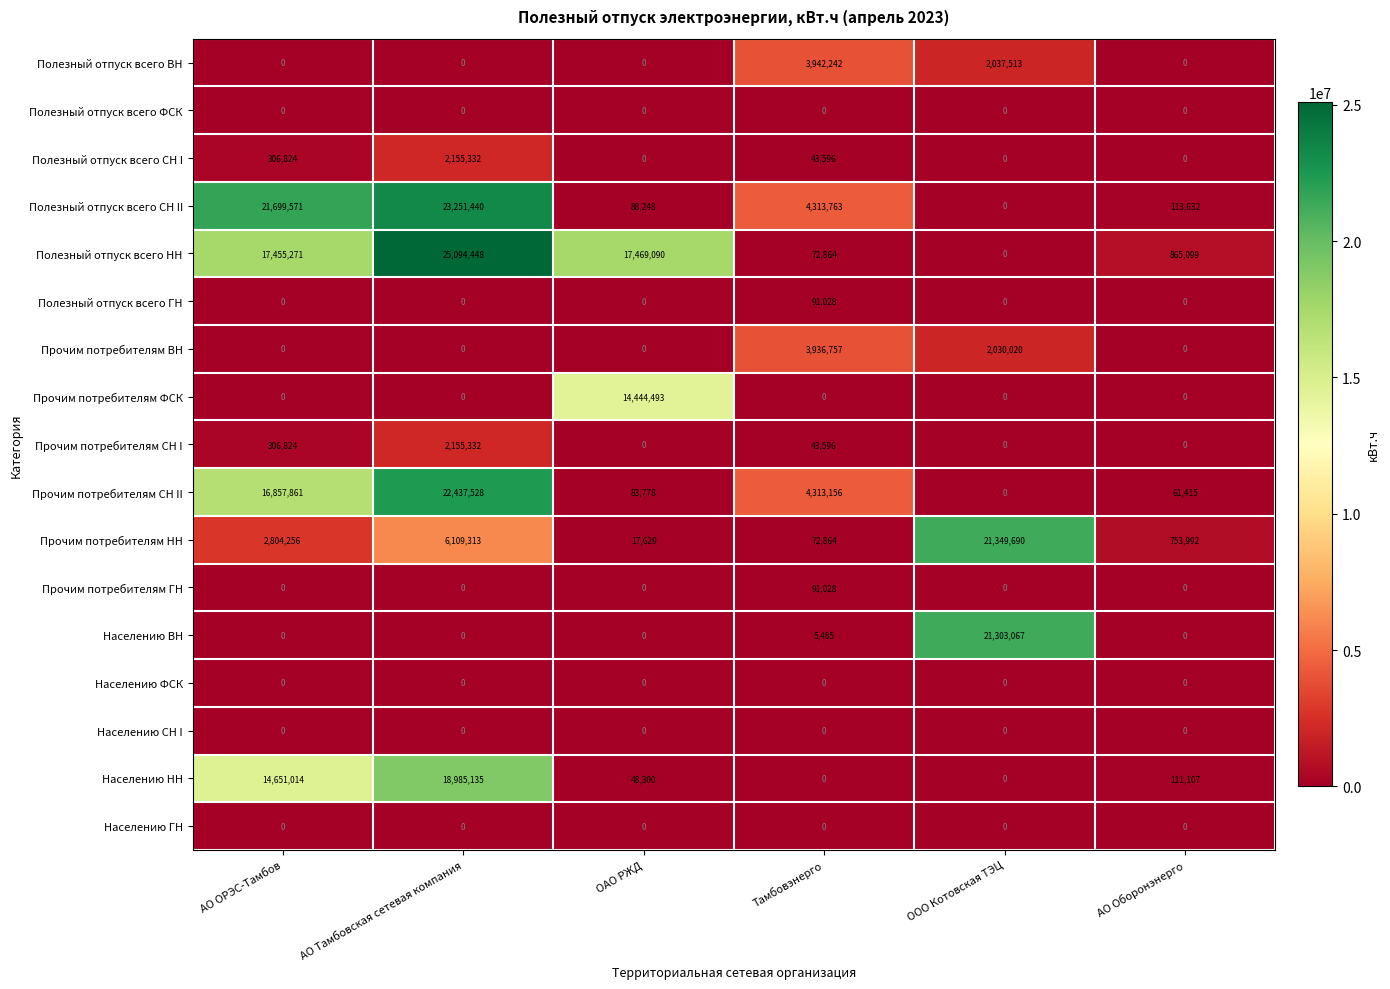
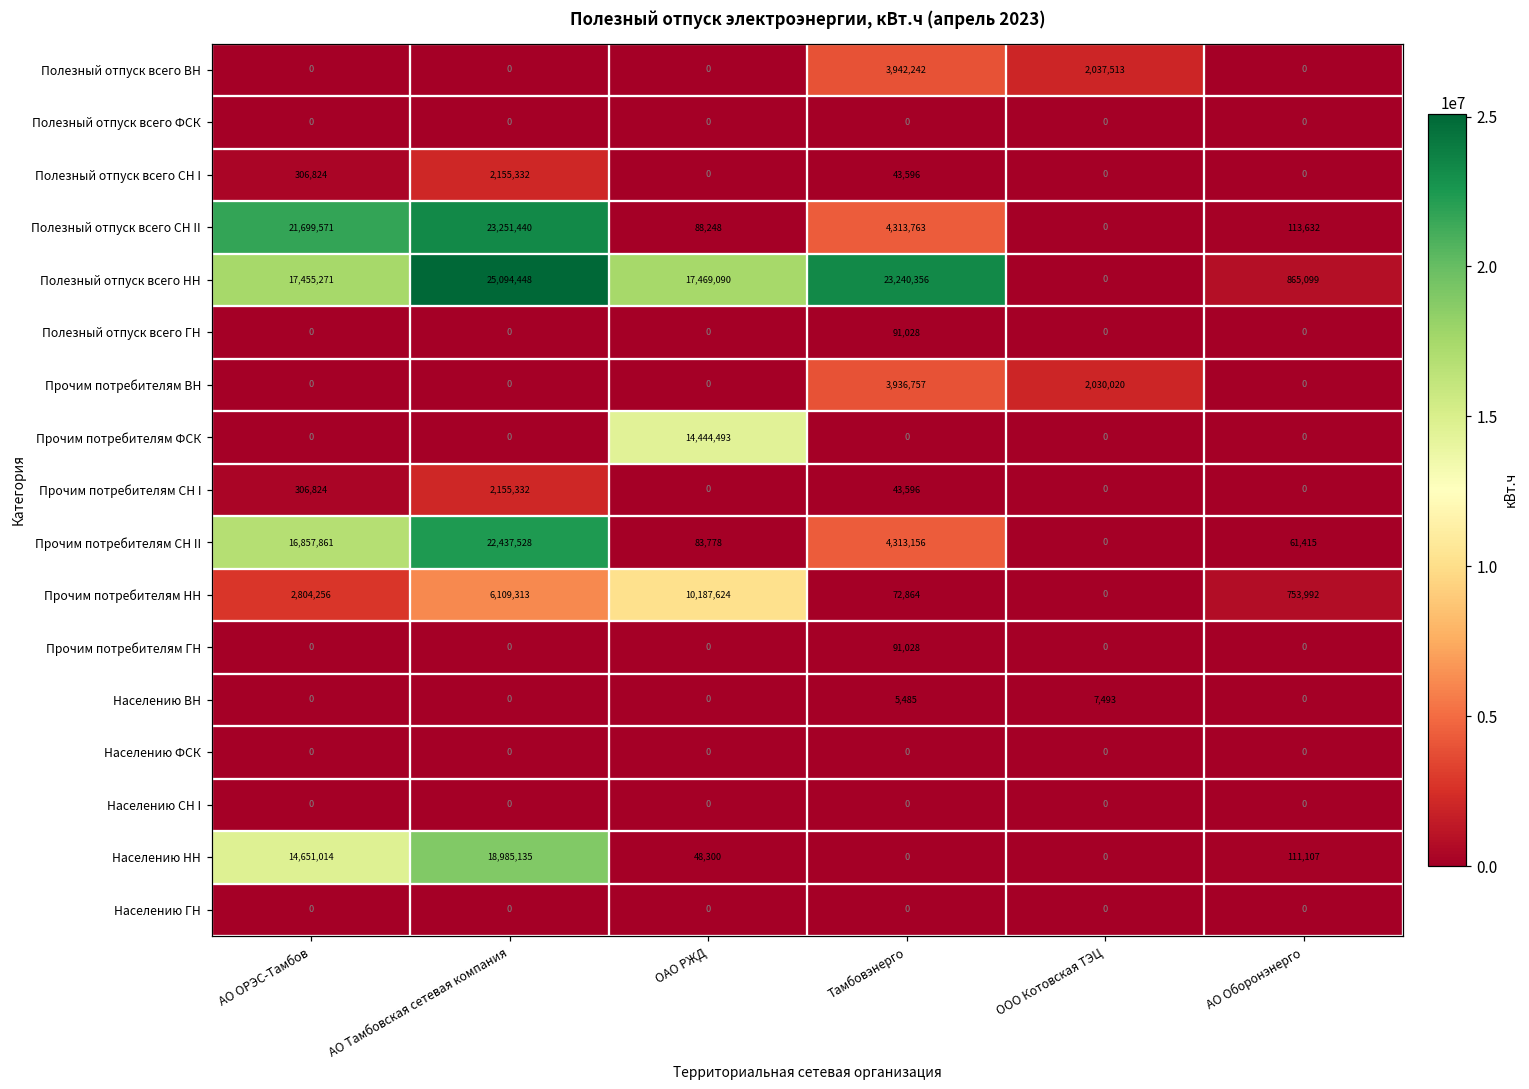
Полезный отпуск всего НН, Тамбовэнерго: 72,864 -> 23,240,356
Прочим потребителям НН, ОАО РЖД: 17,629 -> 10,187,624
Прочим потребителям НН, ООО Котовская ТЭЦ: 21,349,690 -> 0
Населению ВН, ООО Котовская ТЭЦ: 21,303,067 -> 7,493
